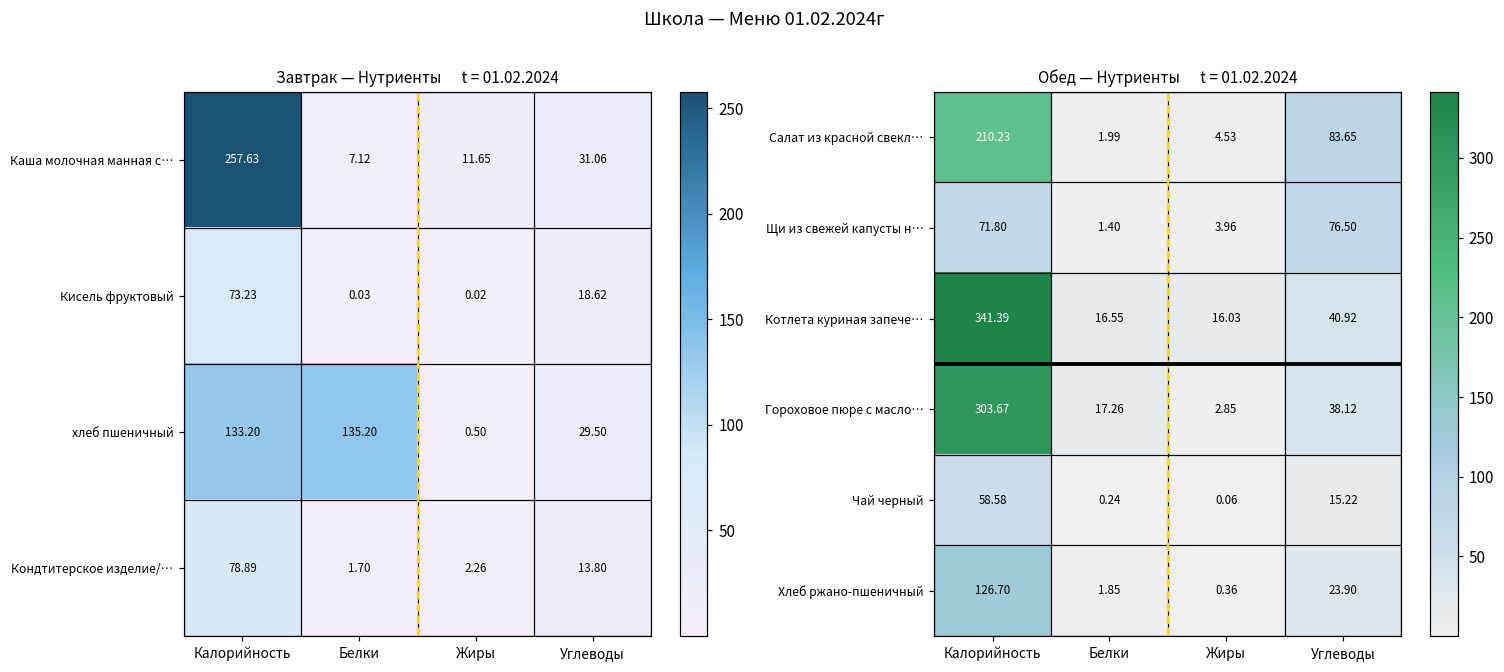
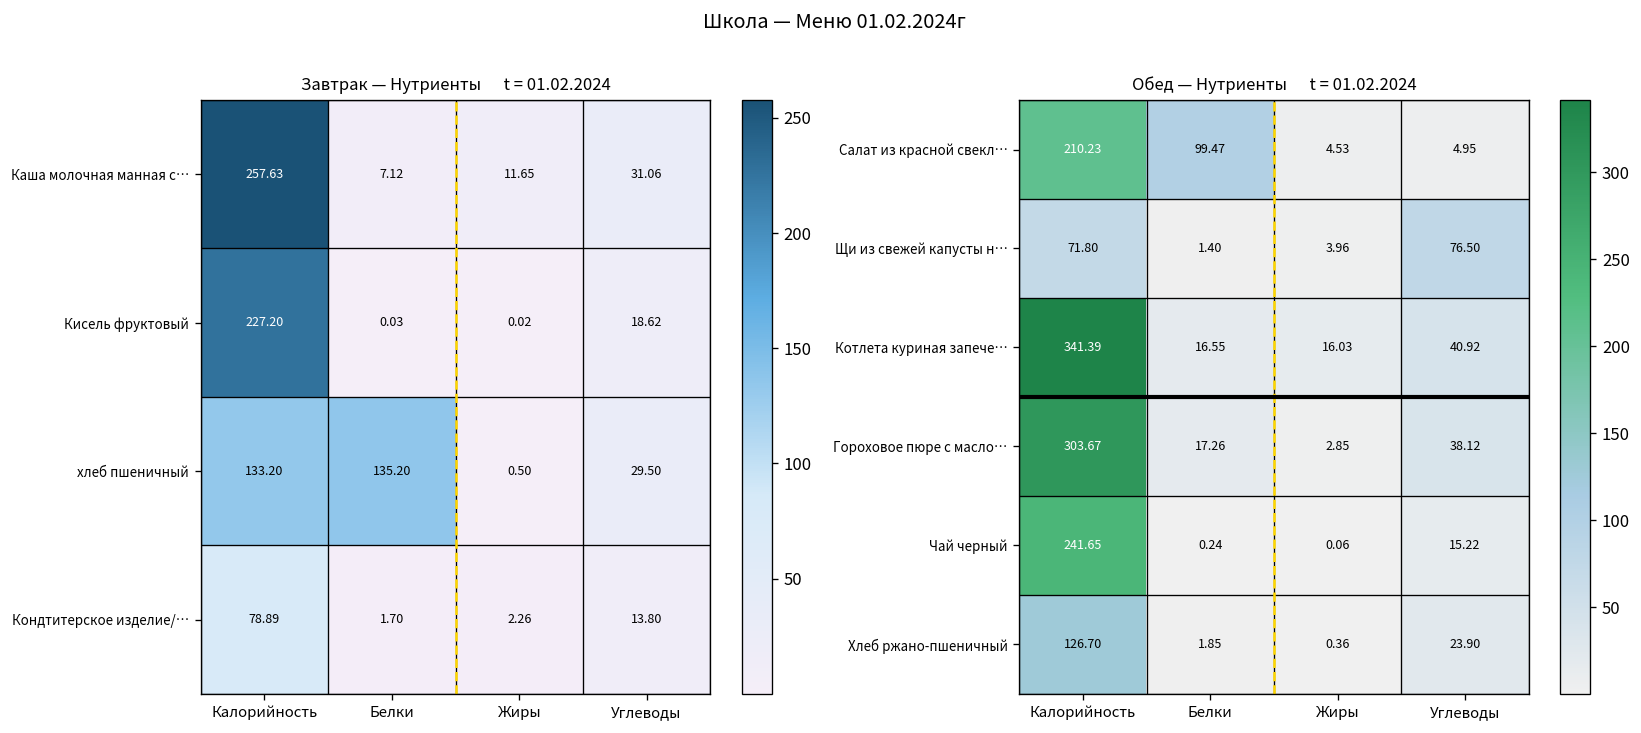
Завтрак — Нутриенты t = 01.02.2024, Кисель фруктовый, Калорийность: 73.23 -> 227.20
Обед — Нутриенты t = 01.02.2024, Салат из красной свекл…, Белки: 1.99 -> 99.47
Обед — Нутриенты t = 01.02.2024, Салат из красной свекл…, Углеводы: 83.65 -> 4.95
Обед — Нутриенты t = 01.02.2024, Чай черный, Калорийность: 58.58 -> 241.65
